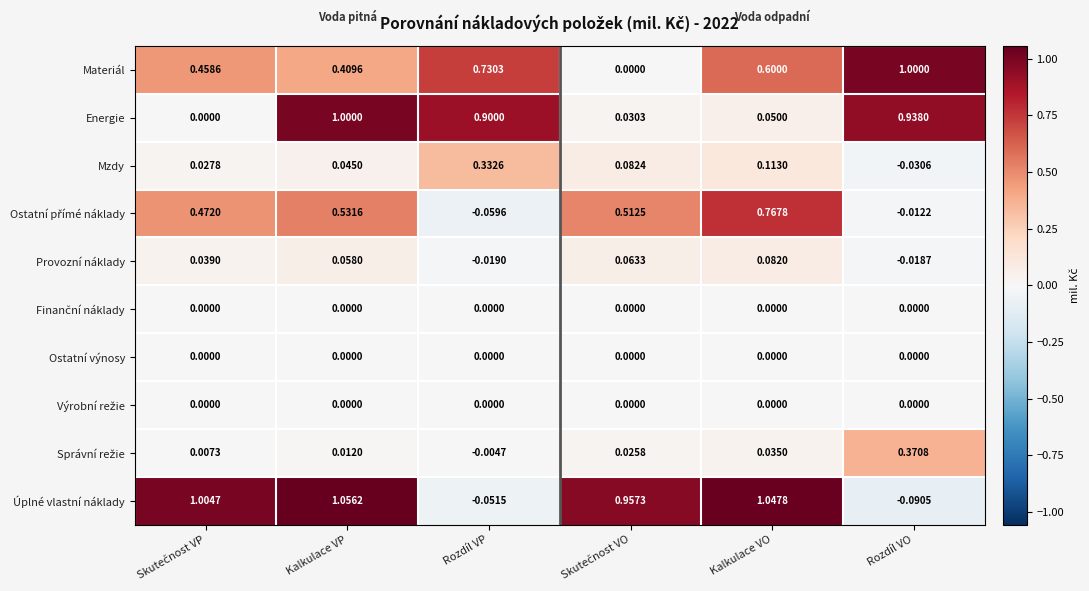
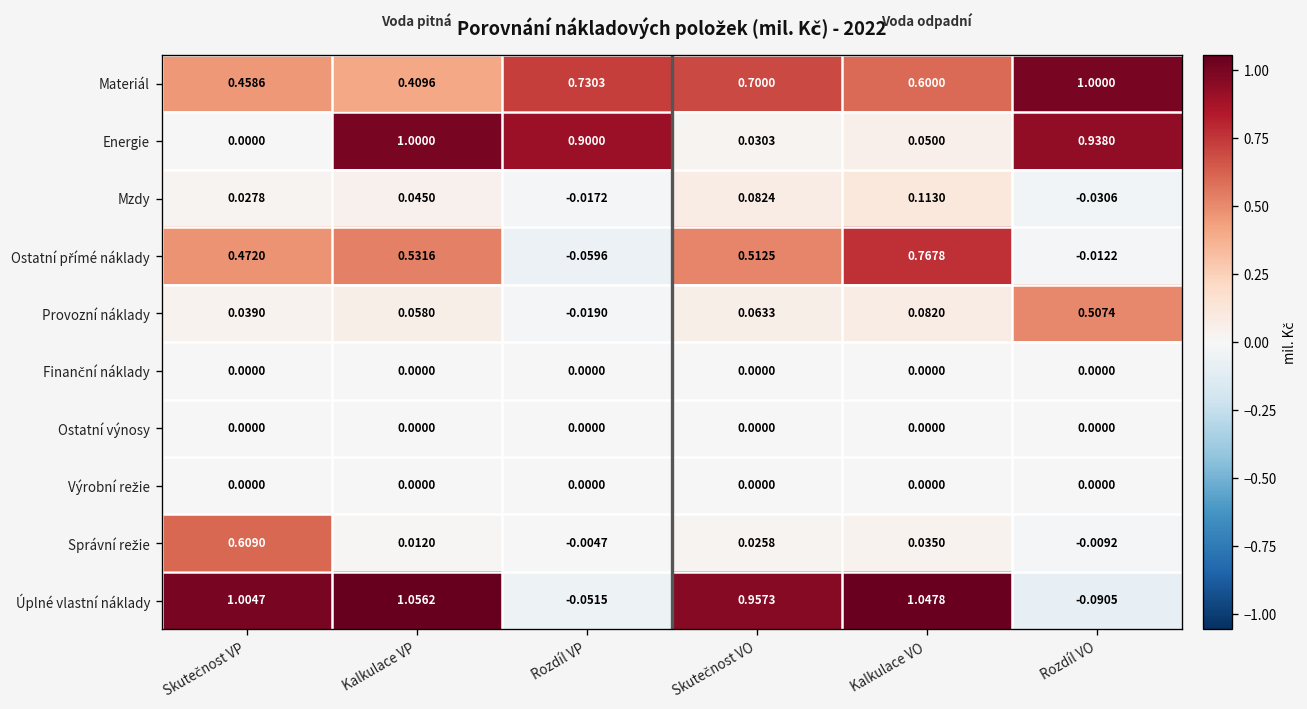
Materiál, Skutečnost VO: 0.0000 -> 0.7000
Mzdy, Rozdíl VP: 0.3326 -> -0.0172
Provozní náklady, Rozdíl VO: -0.0187 -> 0.5074
Správní režie, Skutečnost VP: 0.0073 -> 0.6090
Správní režie, Rozdíl VO: 0.3708 -> -0.0092
